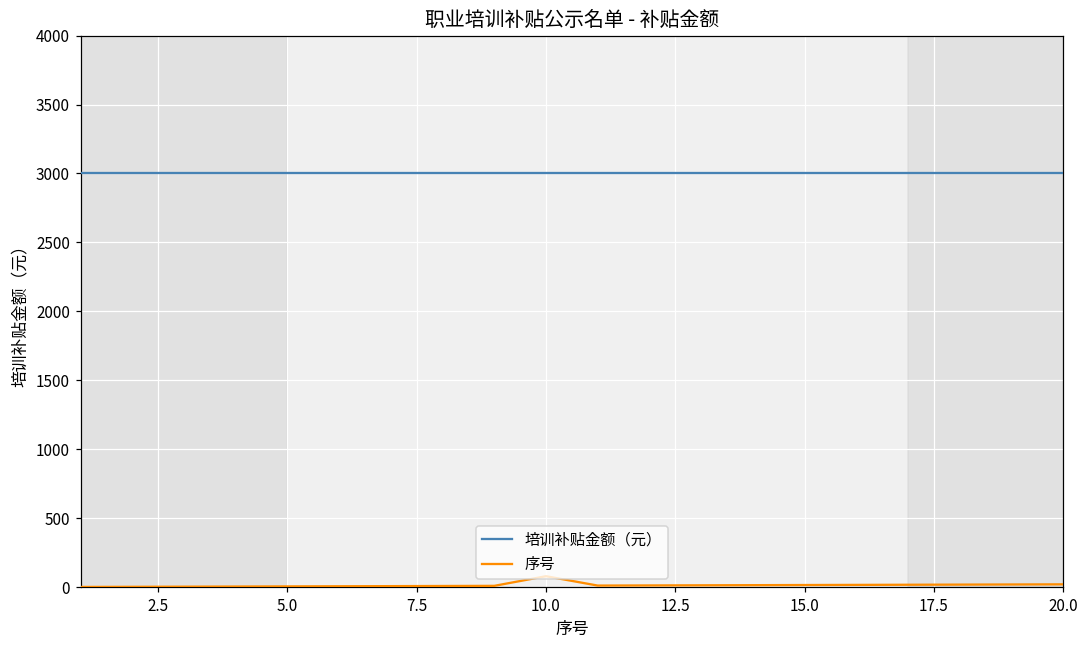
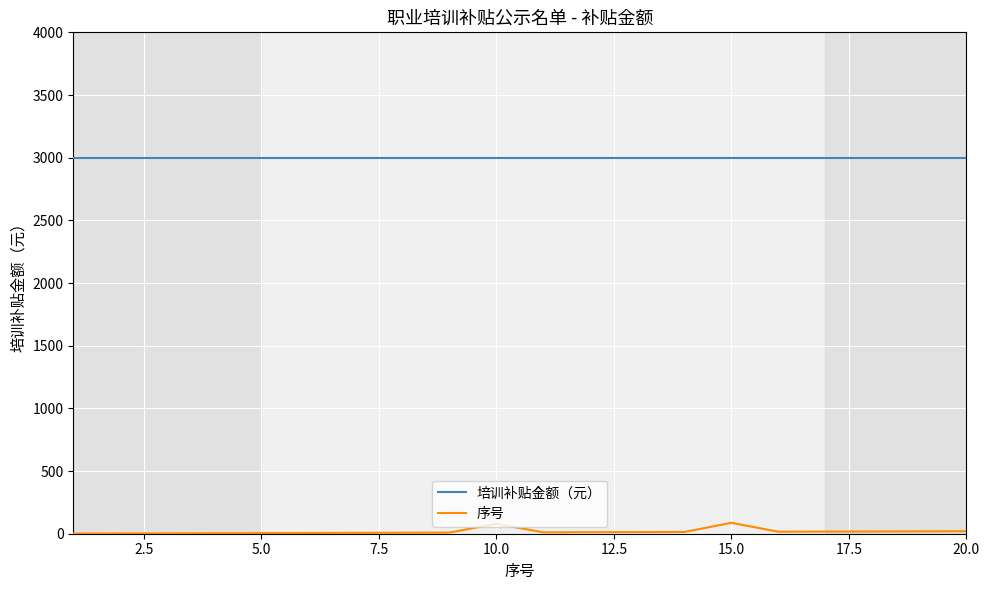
序号, 15.0: 20 -> 90
